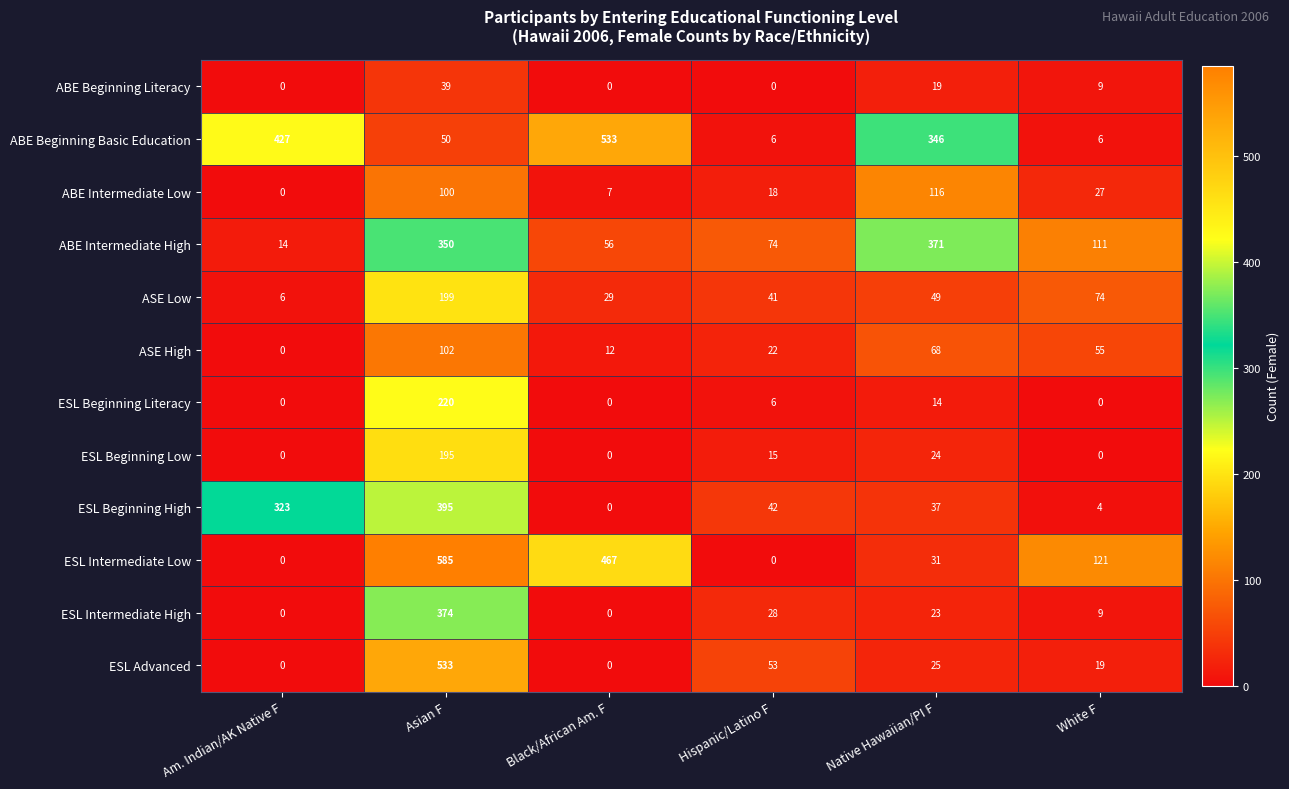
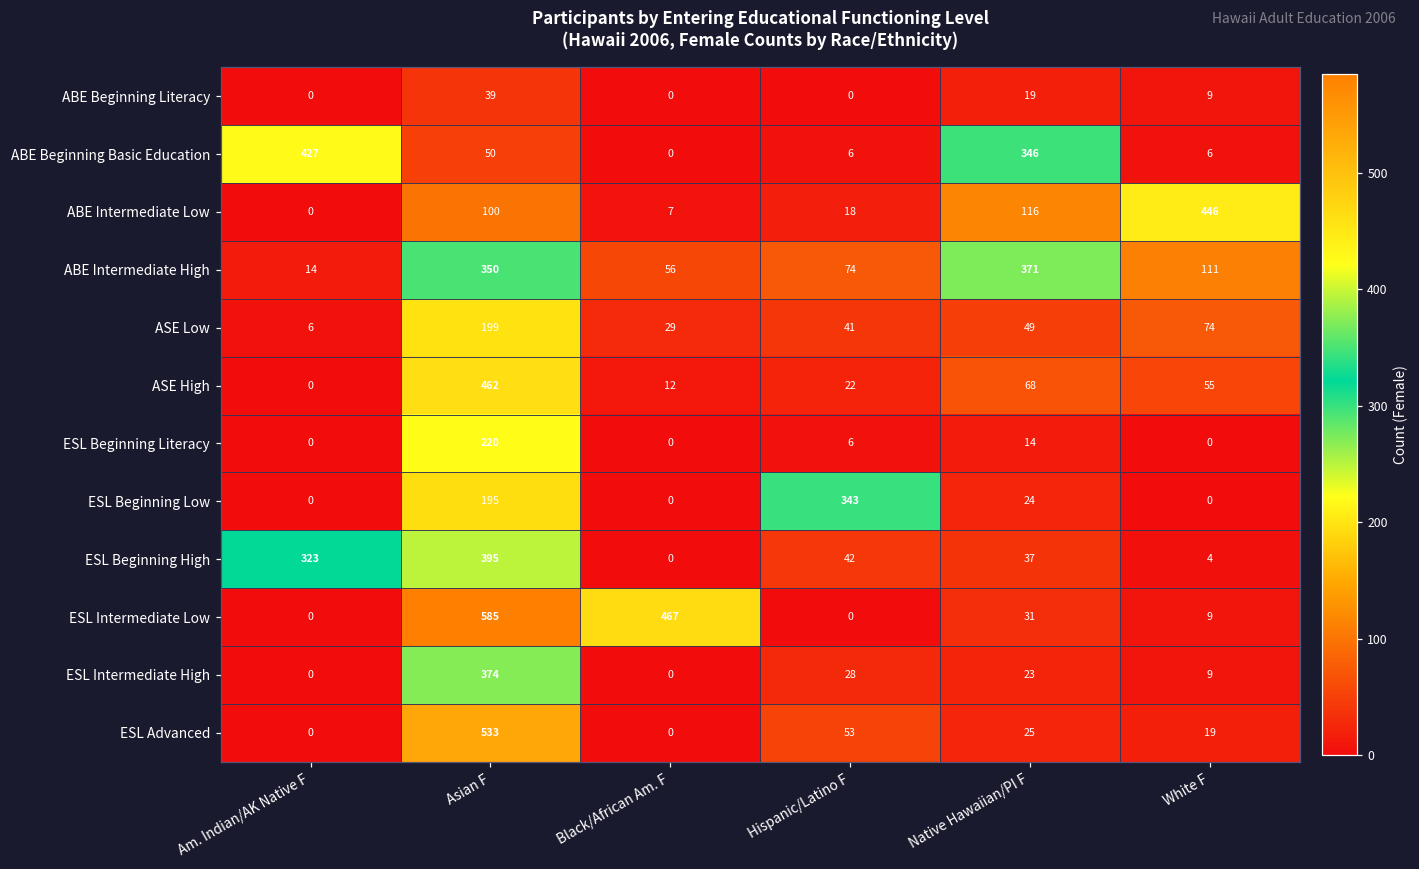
ABE Beginning Basic Education, Black/African Am. F: 533 -> 0
ABE Intermediate Low, White F: 27 -> 446
ASE High, Asian F: 102 -> 462
ESL Beginning Low, Hispanic/Latino F: 15 -> 343
ESL Intermediate Low, White F: 121 -> 9
